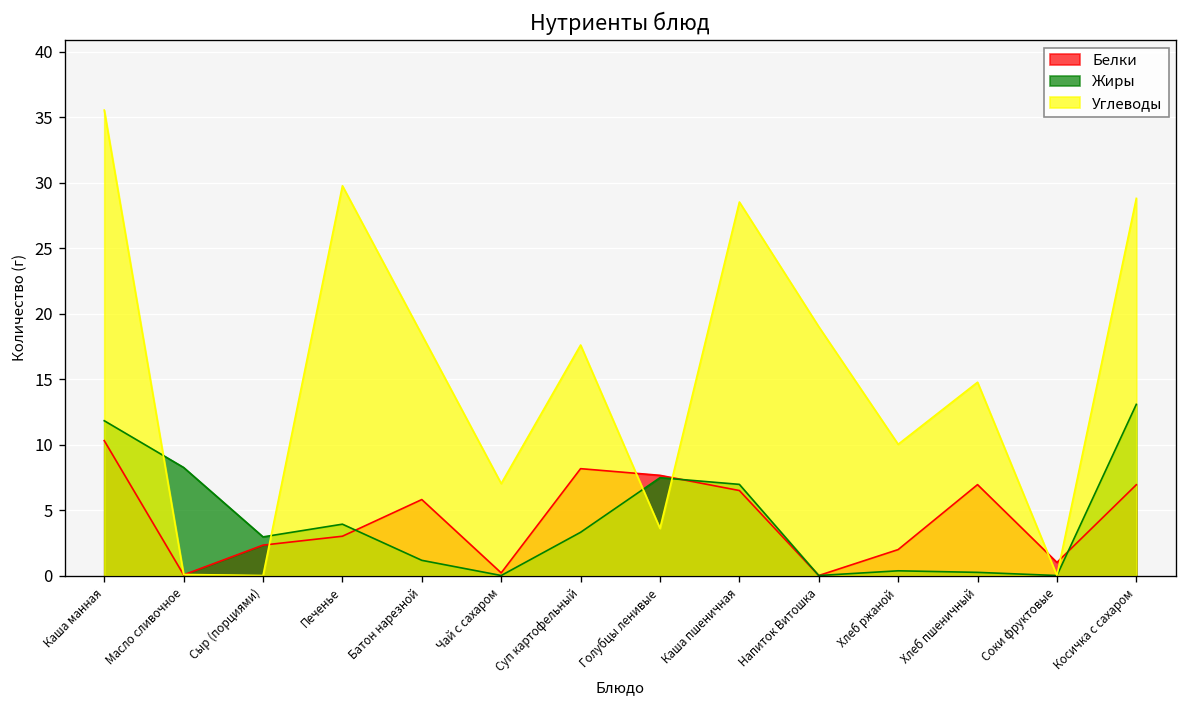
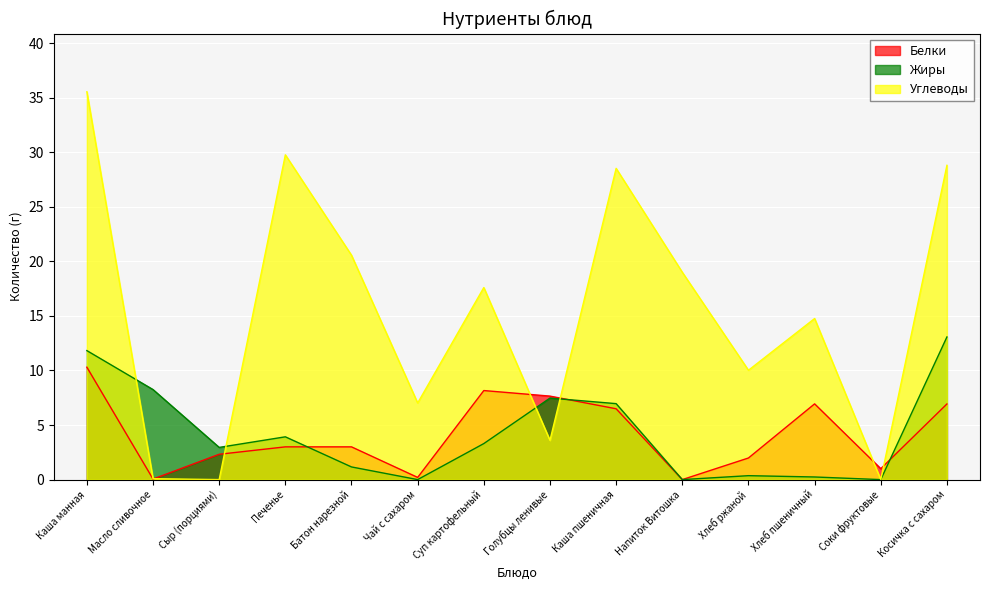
Белки, Батон нарезной: 5.8 -> 3.0
Углеводы, Батон нарезной: 18.4 -> 20.6
